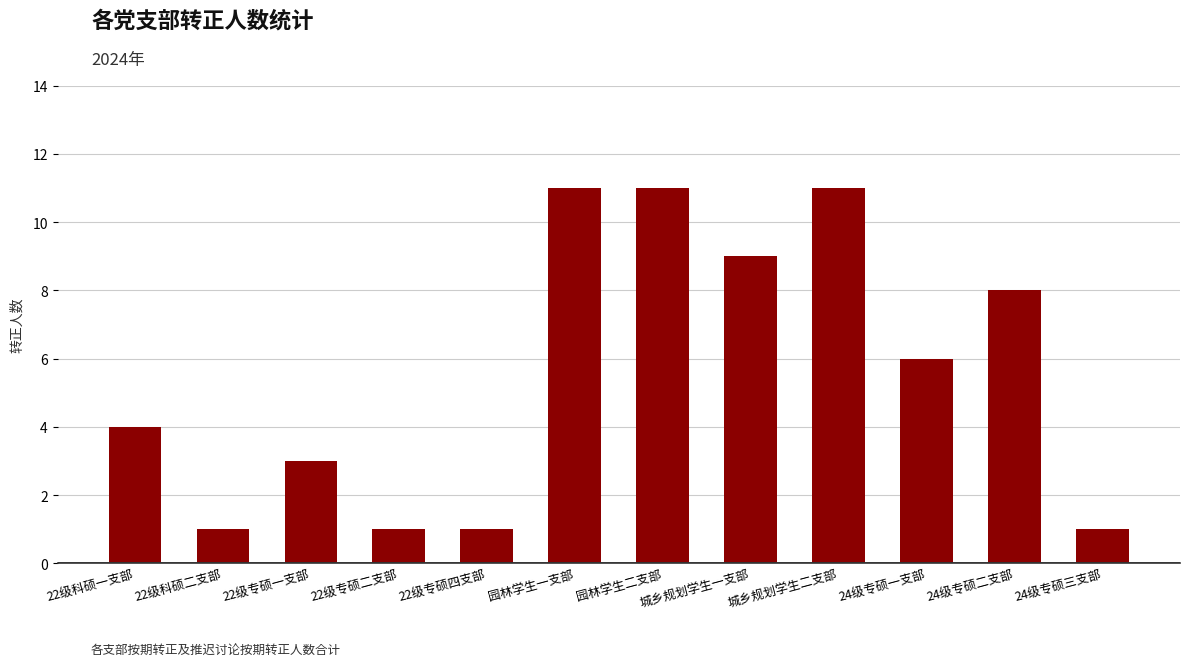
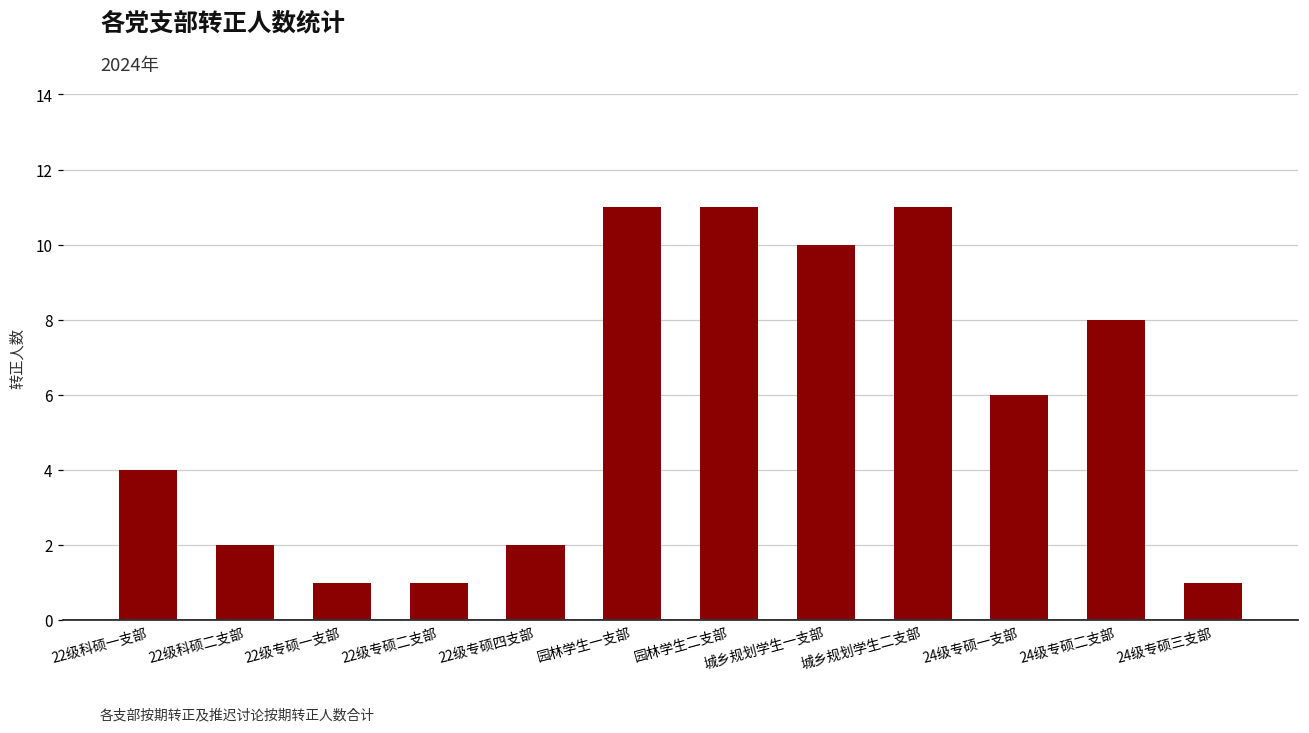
22级科硕二支部: 1 -> 2
22级专硕一支部: 3 -> 1
22级专硕四支部: 1 -> 2
城乡规划学生一支部: 9 -> 10
